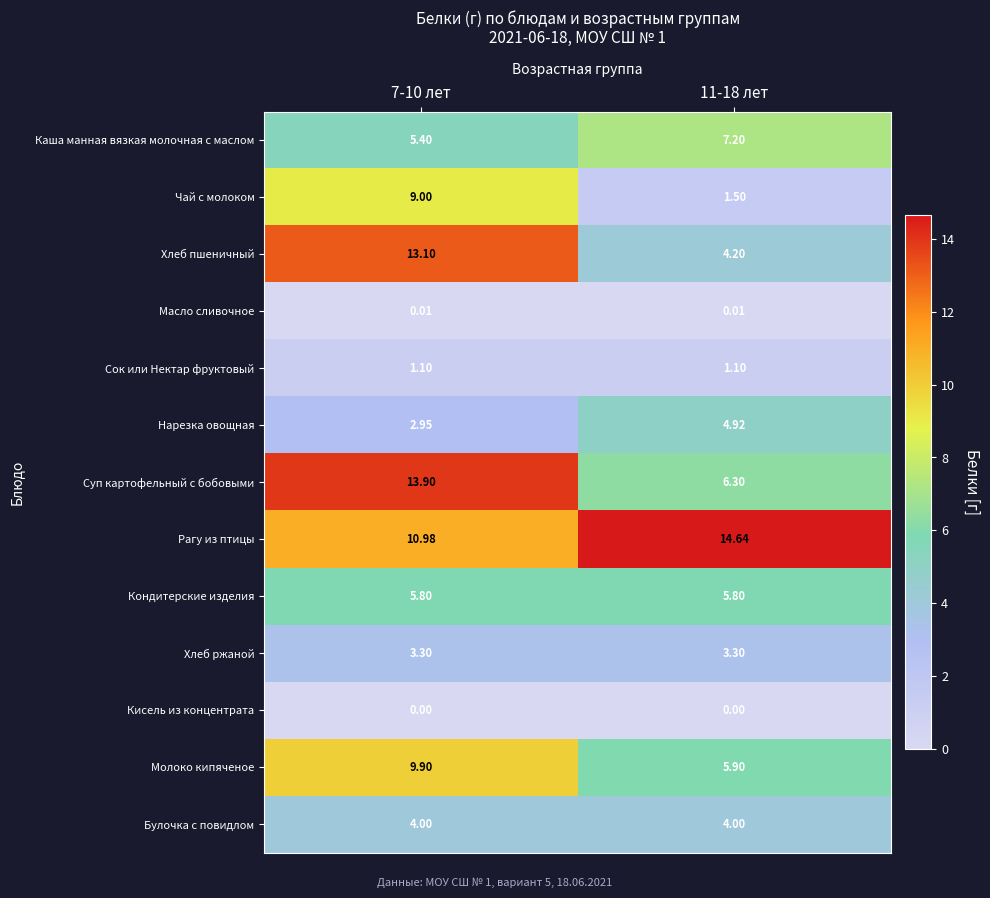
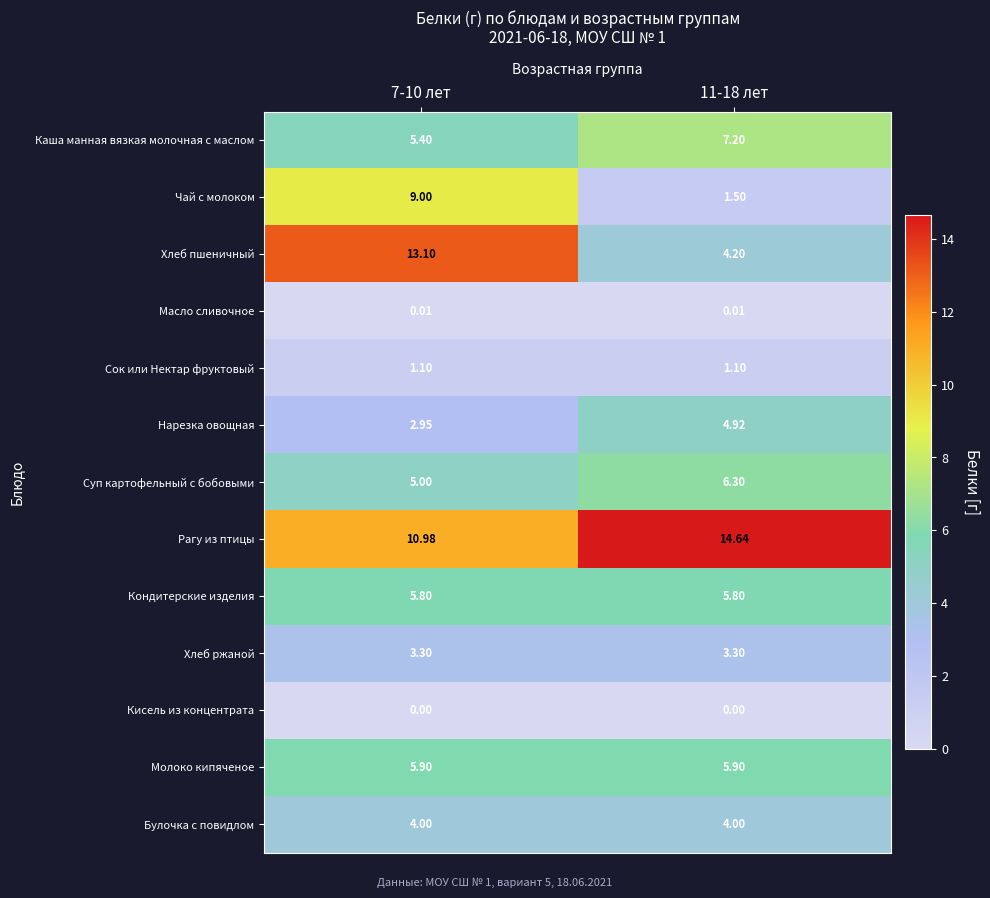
Суп картофельный с бобовыми, 7-10 лет: 13.90 -> 5.00
Молоко кипяченое, 7-10 лет: 9.90 -> 5.90
